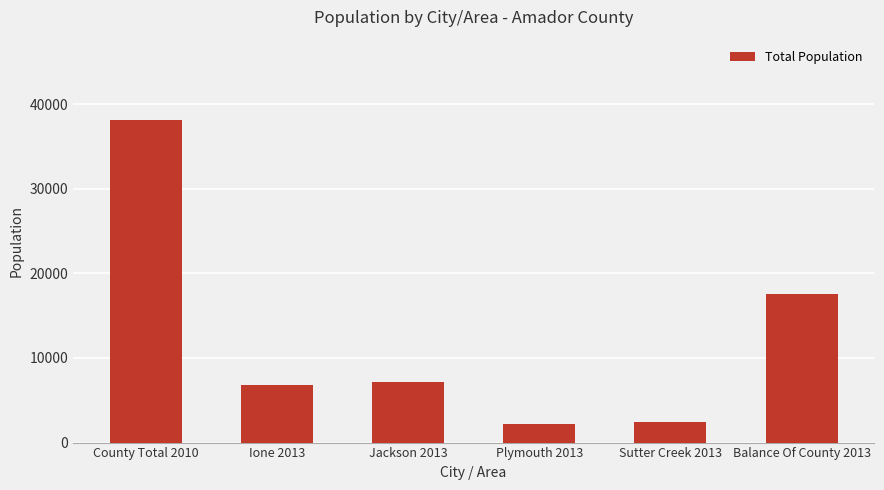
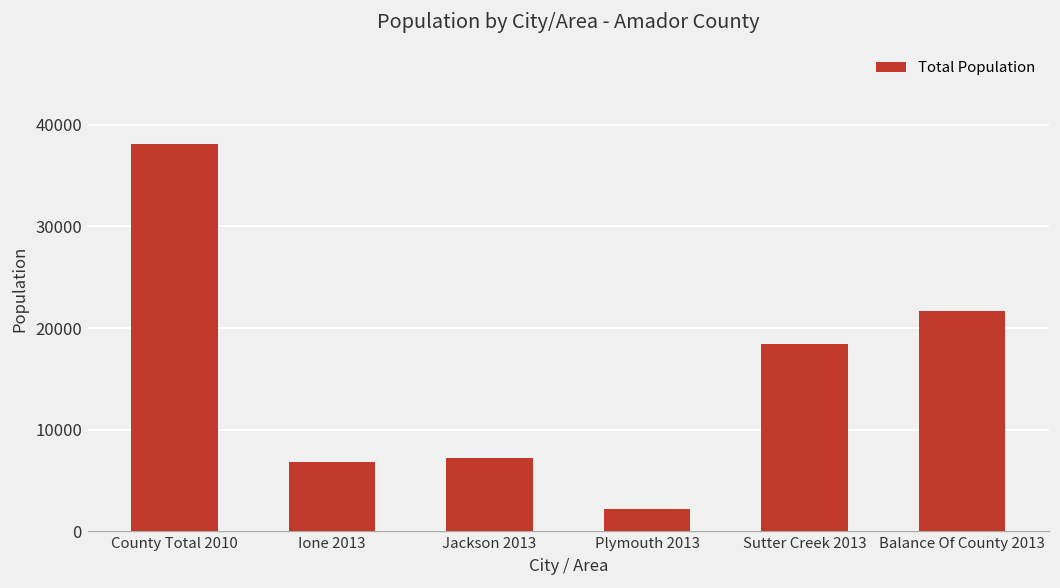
Sutter Creek 2013: 2000 -> 18000
Balance Of County 2013: 18000 -> 22000
